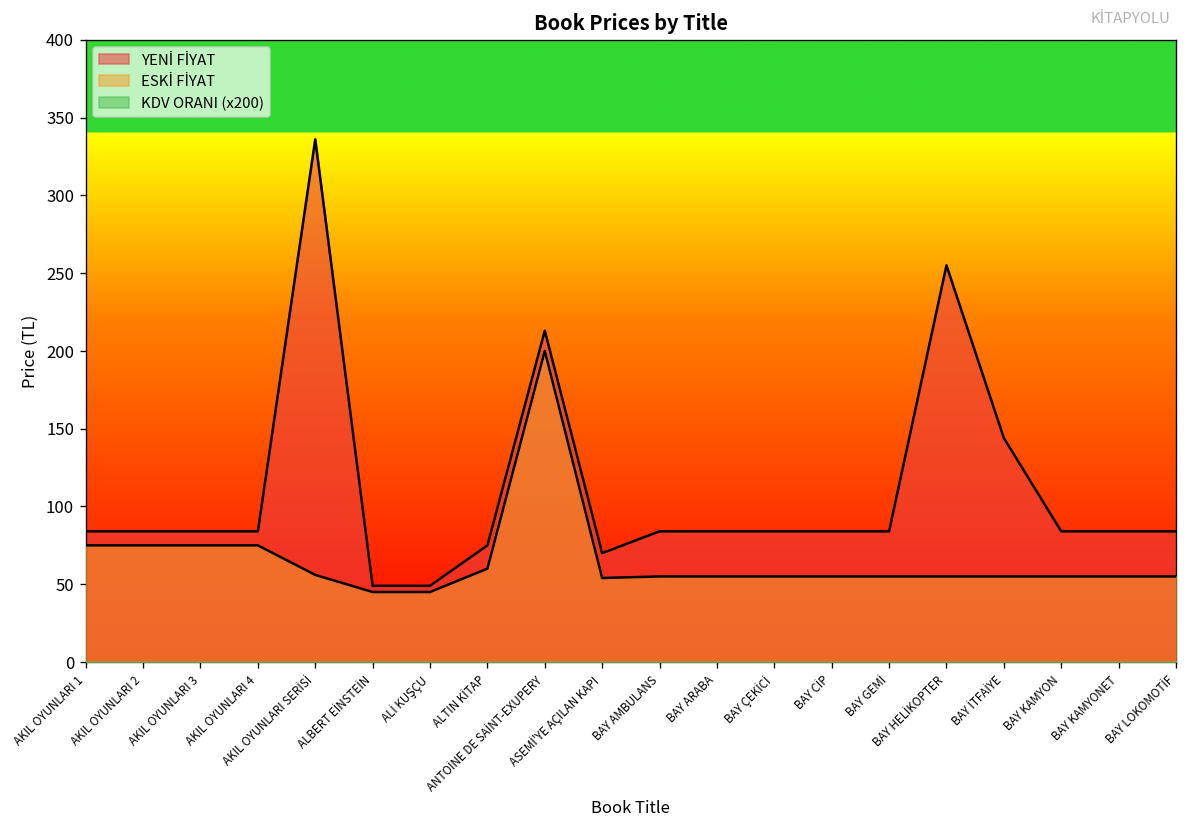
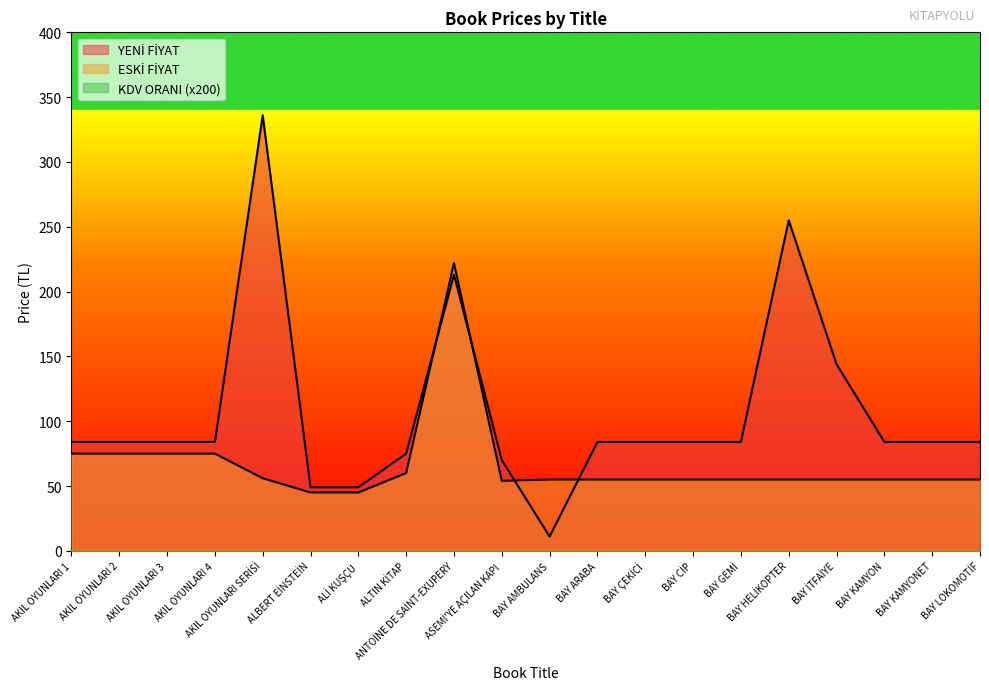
ESKİ FİYAT, ANTOİNE DE SAİNT-EXUPERY: 200 -> 222
YENİ FİYAT, BAY AMBULANS: 84 -> 11
